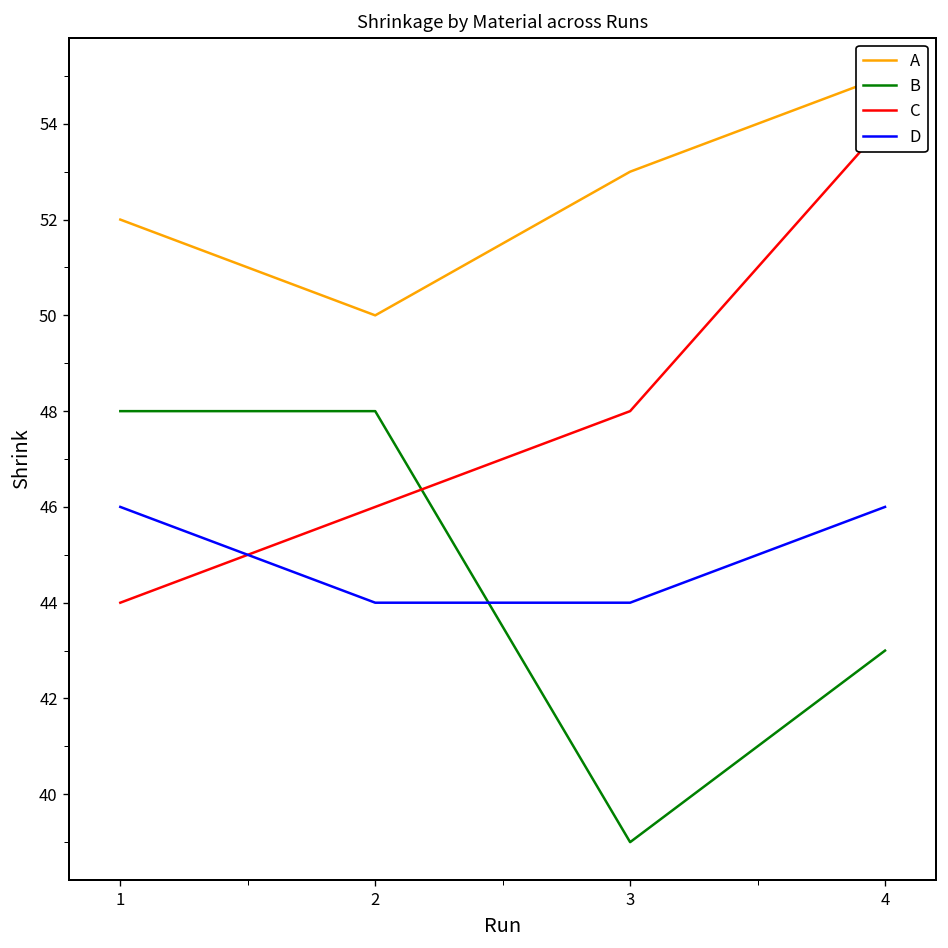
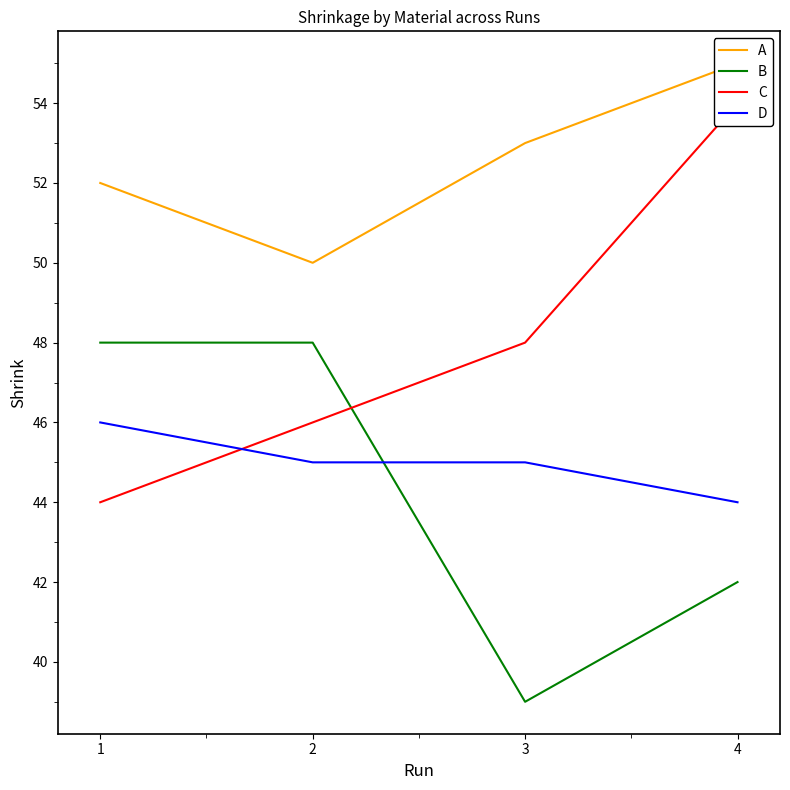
D, 2: 44 -> 45
D, 3: 44 -> 45
B, 4: 43 -> 42
D, 4: 46 -> 44
